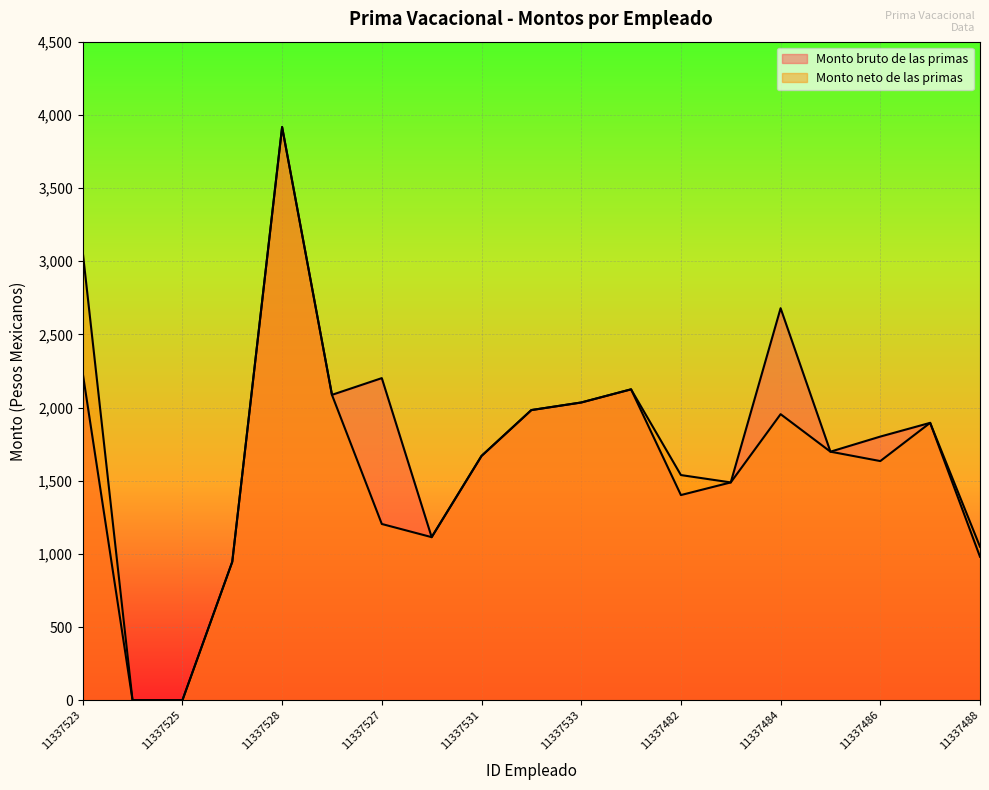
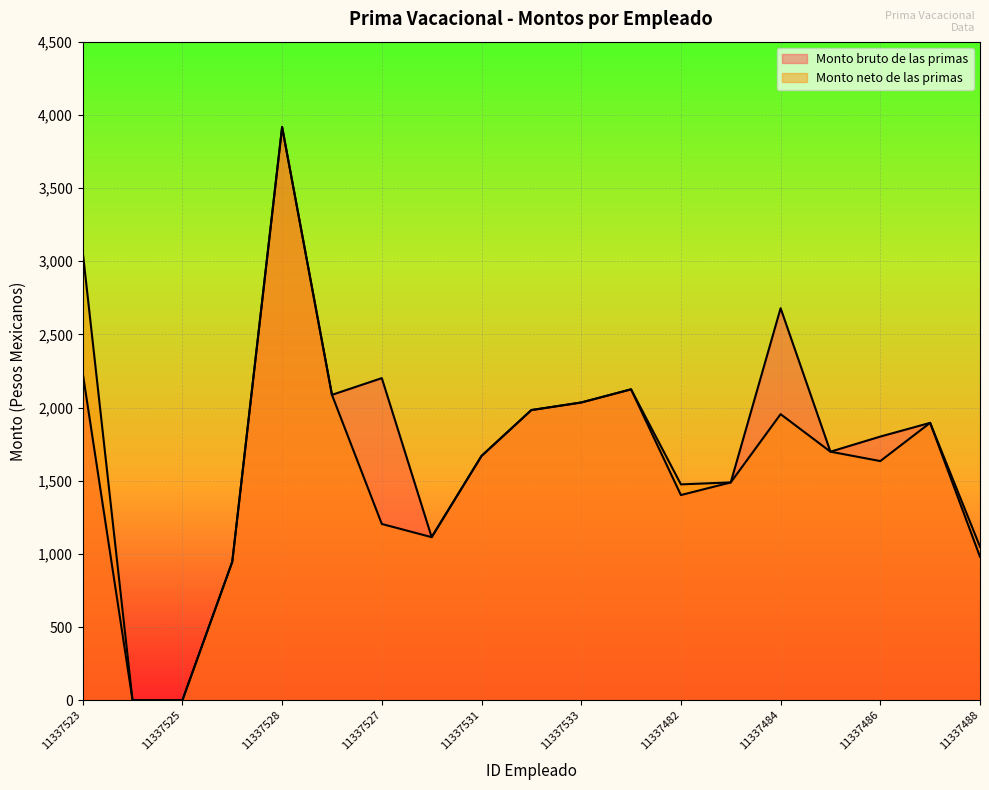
Monto neto de las primas, 11337482: 1,540 -> 1,480
